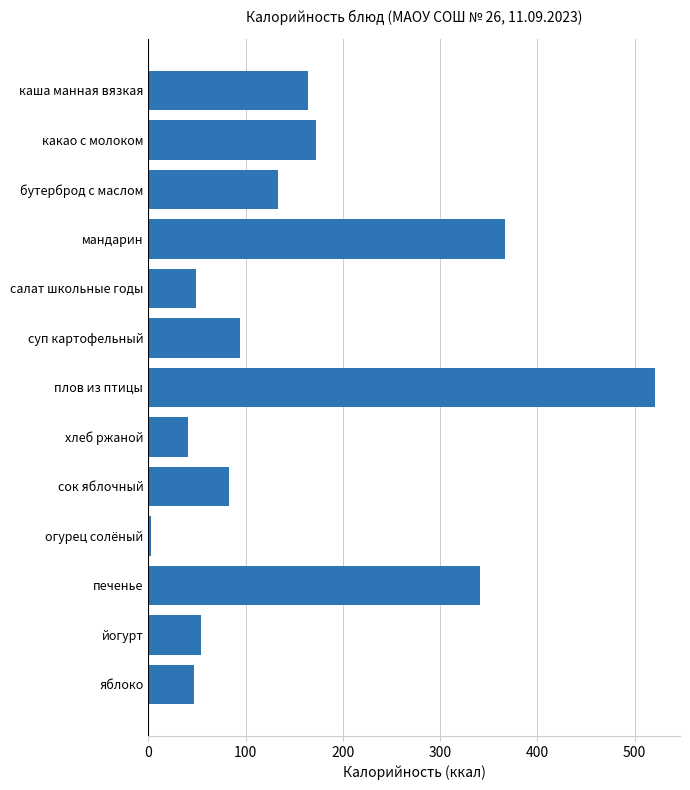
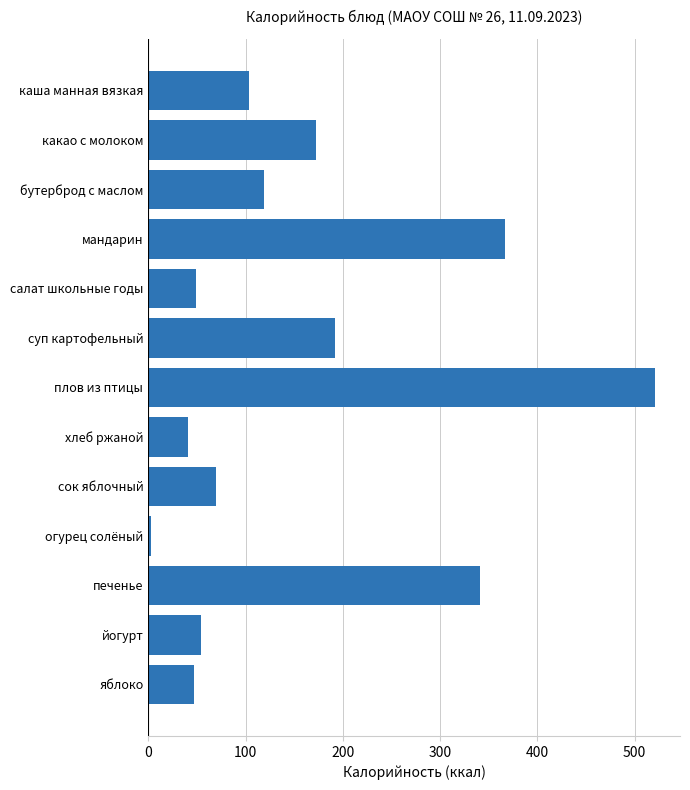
каша манная вязкая: 160 -> 100
бутерброд с маслом: 130 -> 120
суп картофельный: 90 -> 190
сок яблочный: 80 -> 70
